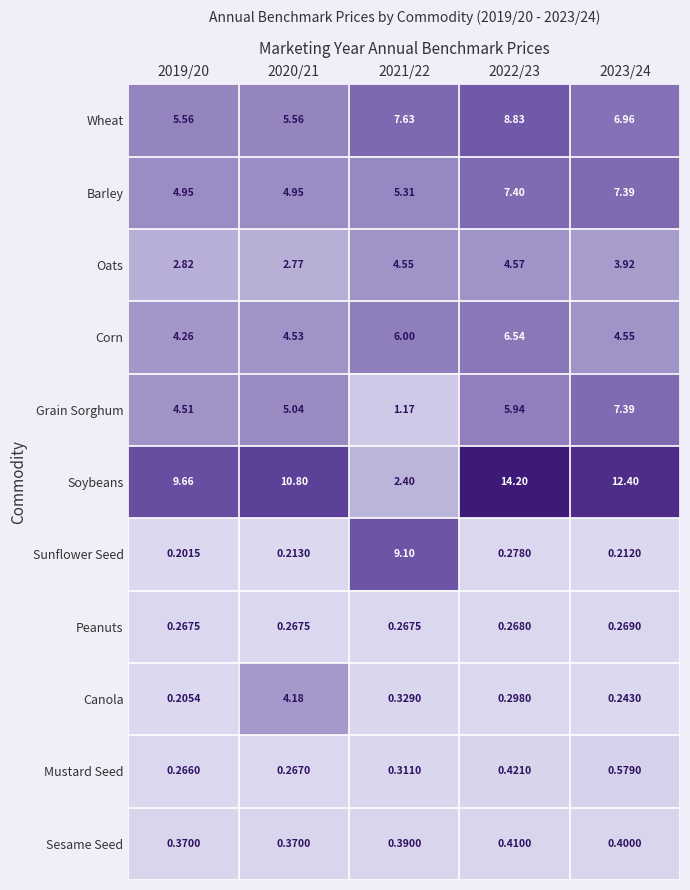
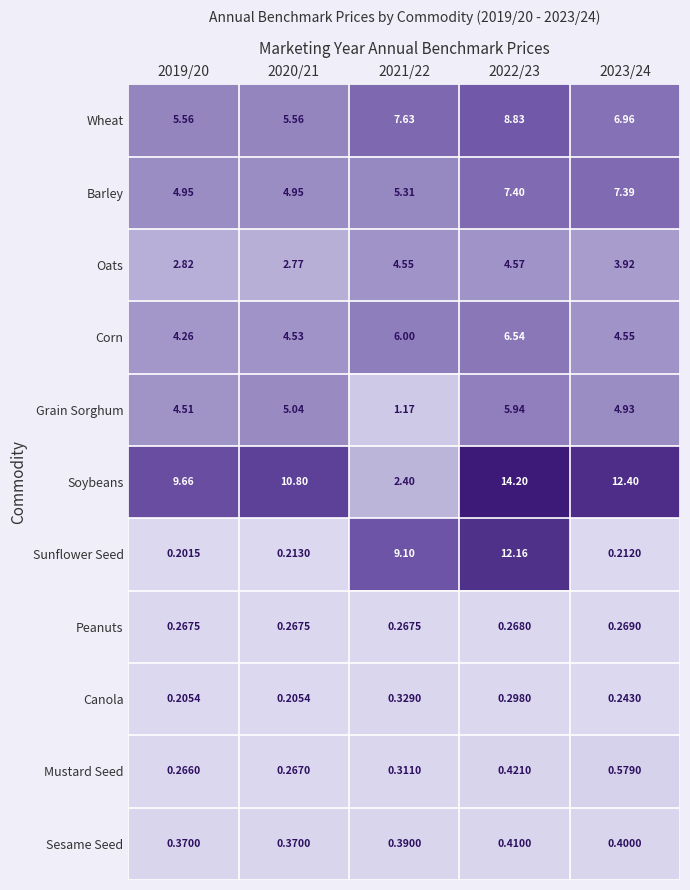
Grain Sorghum, 2023/24: 7.39 -> 4.93
Sunflower Seed, 2022/23: 0.2780 -> 12.16
Canola, 2020/21: 4.18 -> 0.2054
